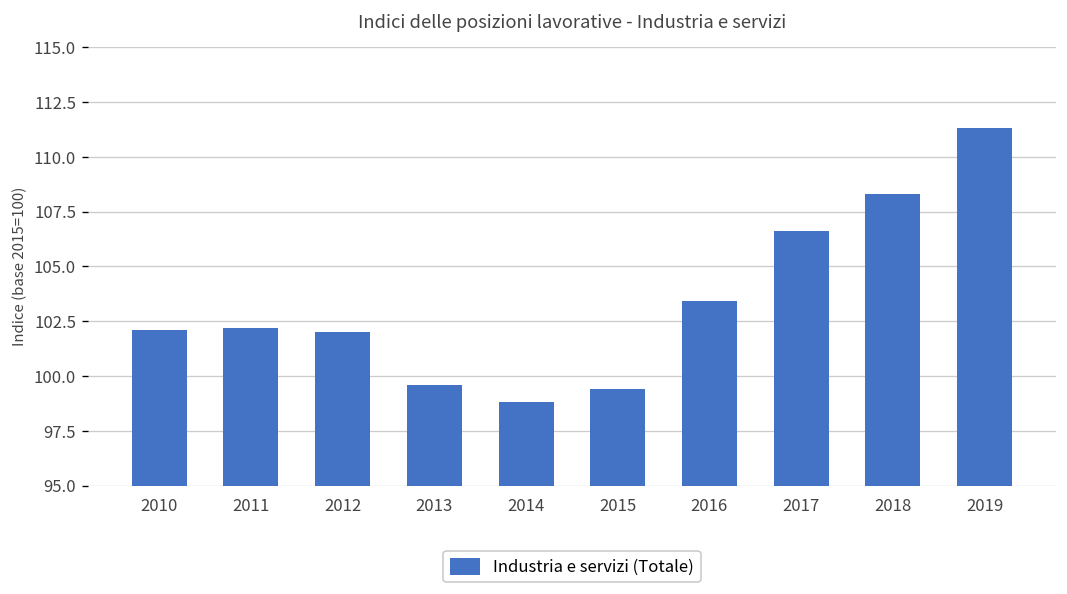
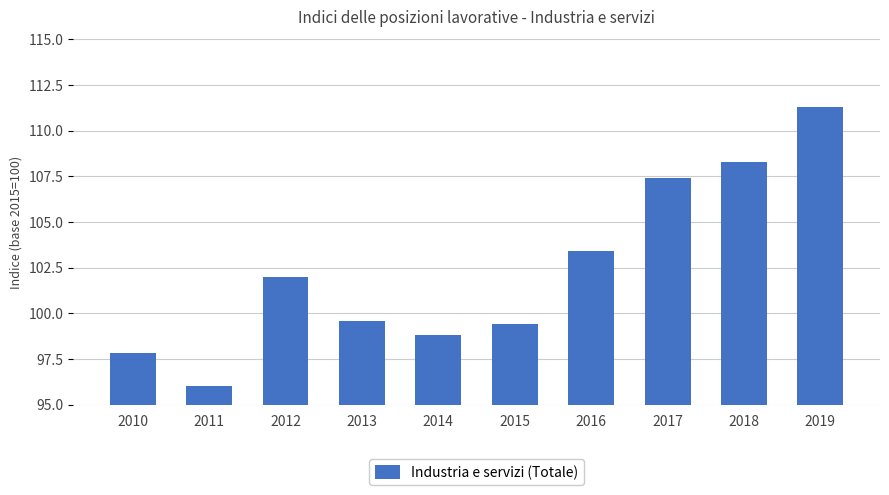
2010: 102.1 -> 97.8
2011: 102.2 -> 96.0
2017: 106.6 -> 107.4
